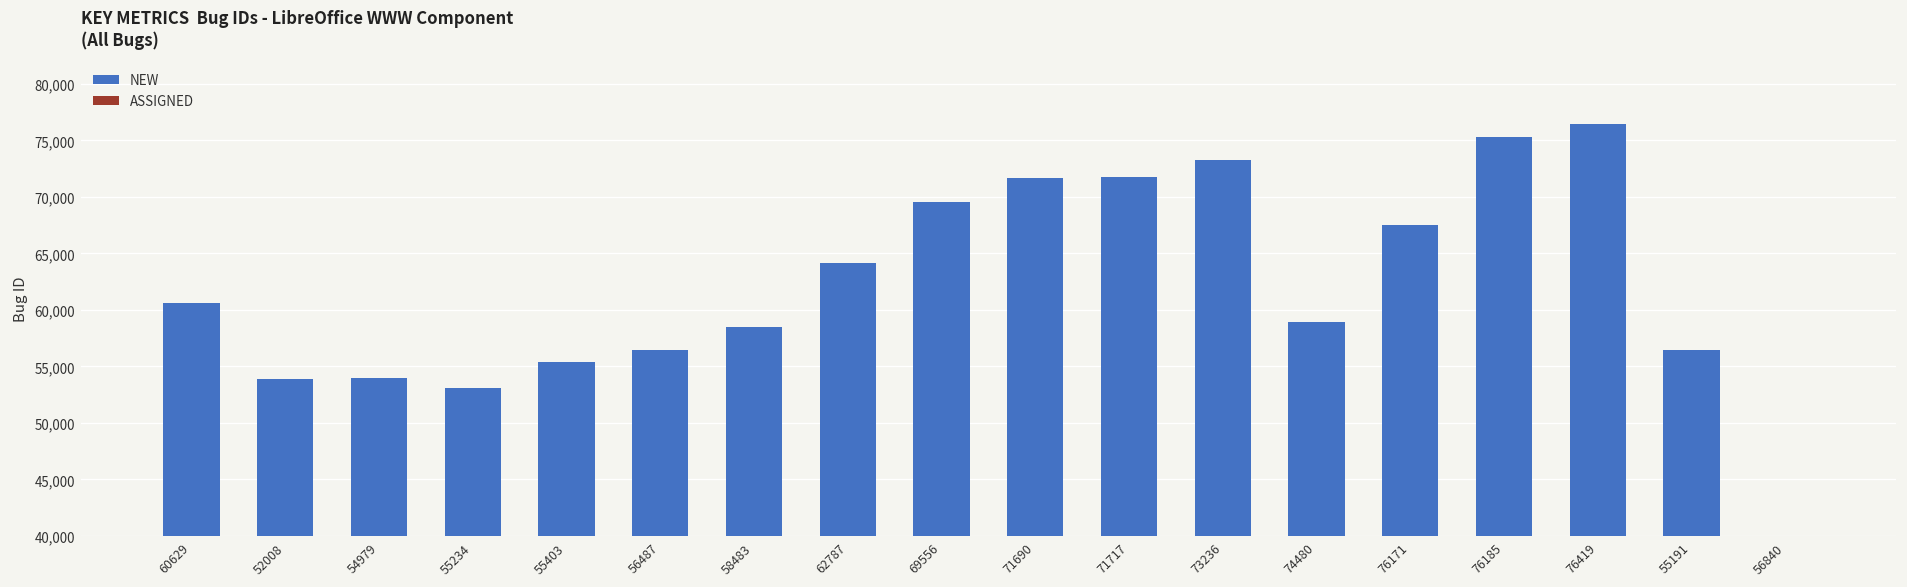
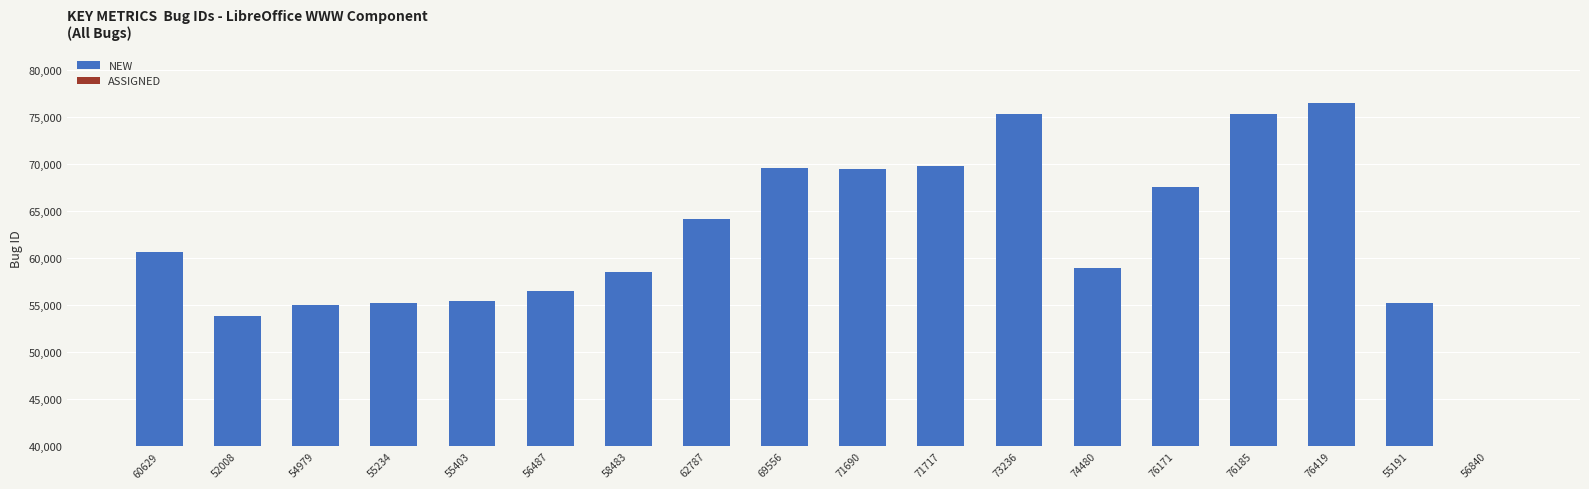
NEW, 54979: 54,000 -> 55,000
NEW, 55234: 53,000 -> 55,000
NEW, 71690: 72,000 -> 69,000
NEW, 71717: 72,000 -> 70,000
NEW, 73236: 73,000 -> 75,000
NEW, 55191: 56,000 -> 55,000
